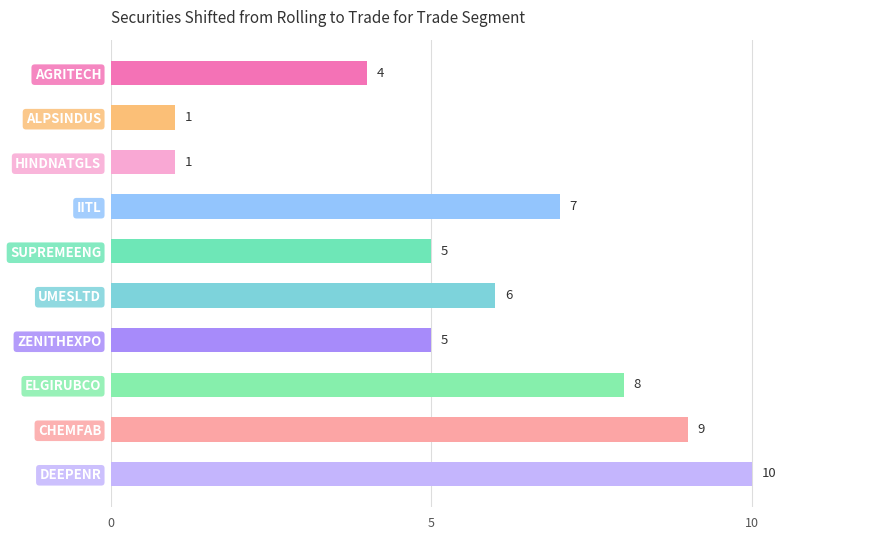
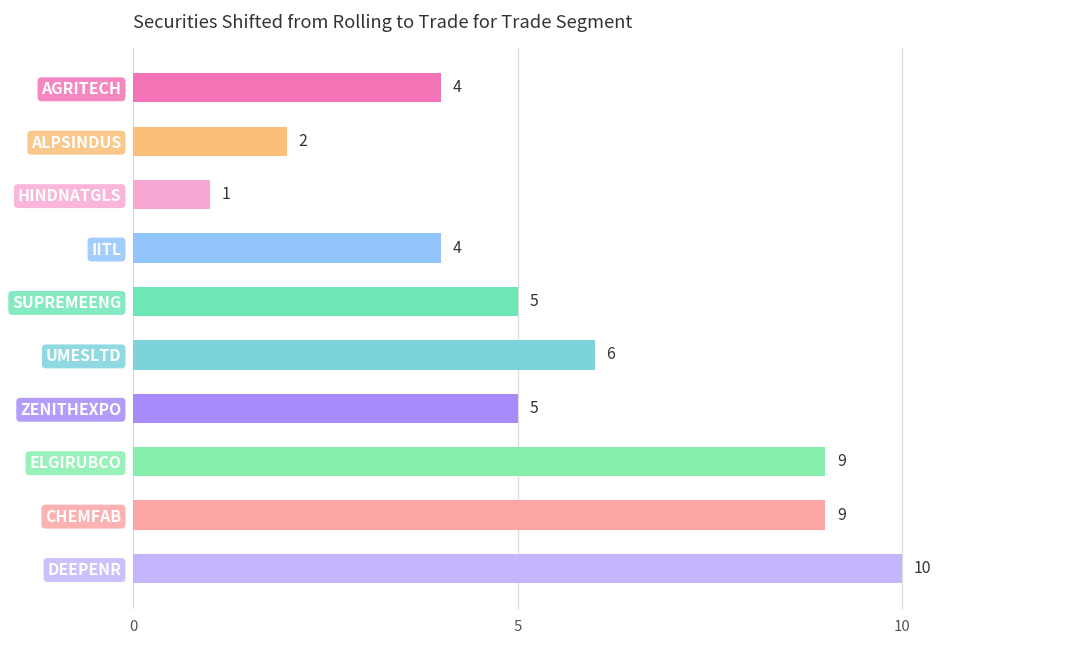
ALPSINDUS: 1 -> 2
IITL: 7 -> 4
ELGIRUBCO: 8 -> 9
